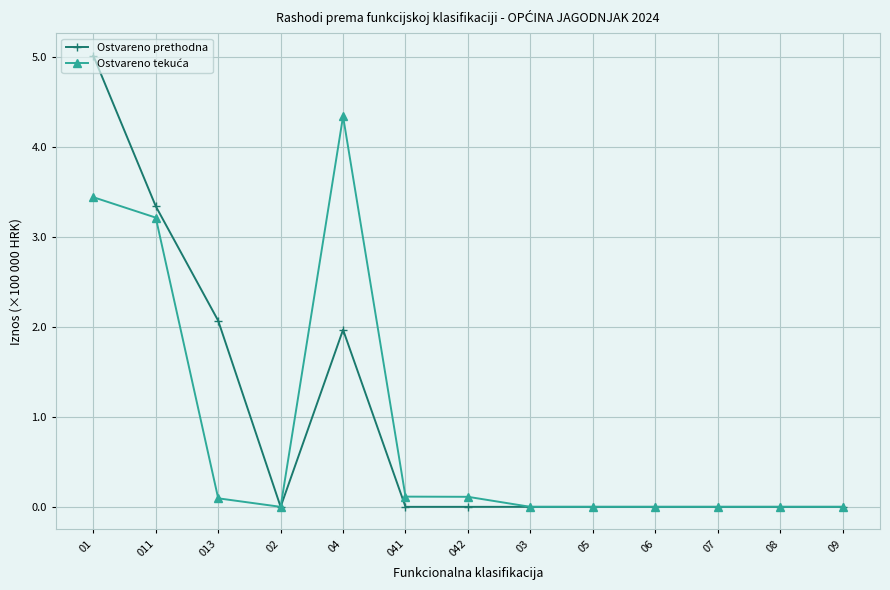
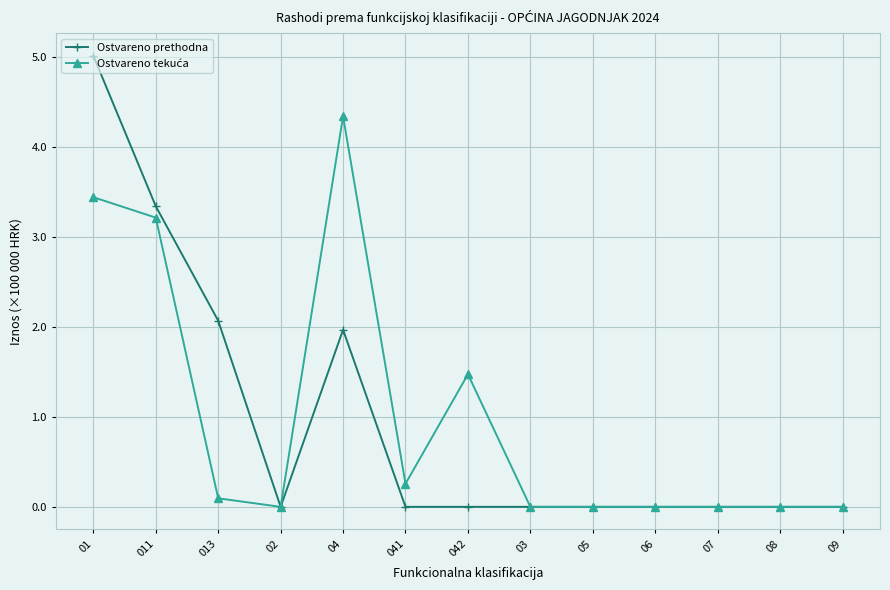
Ostvareno tekuća, 041: 0.1 -> 0.3
Ostvareno tekuća, 042: 0.1 -> 1.5
